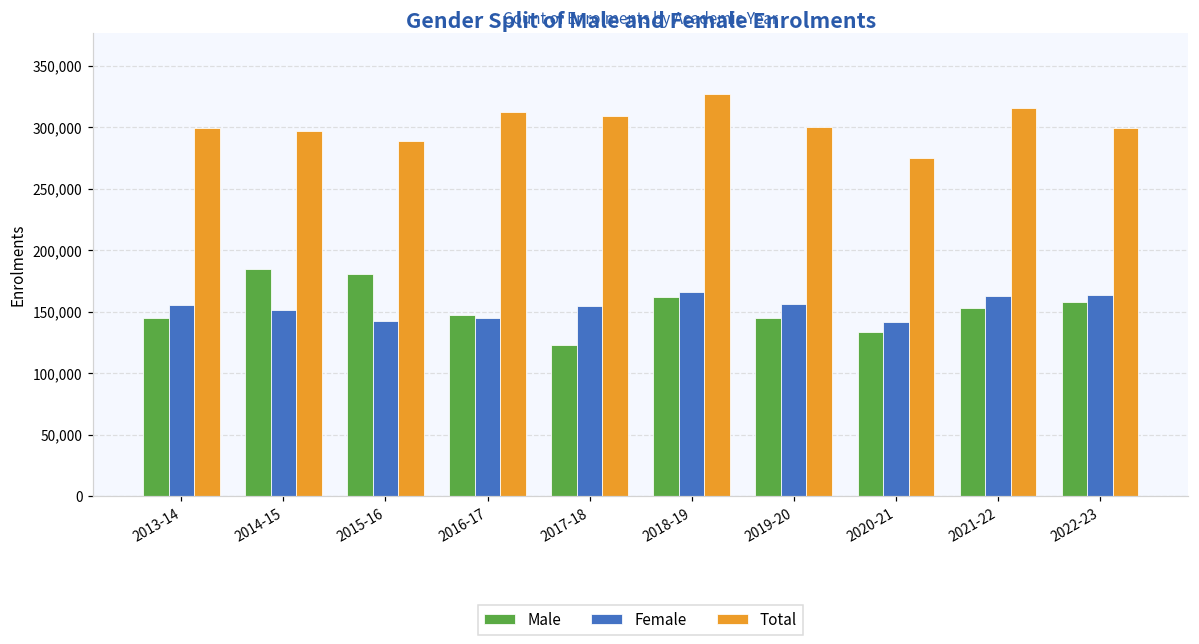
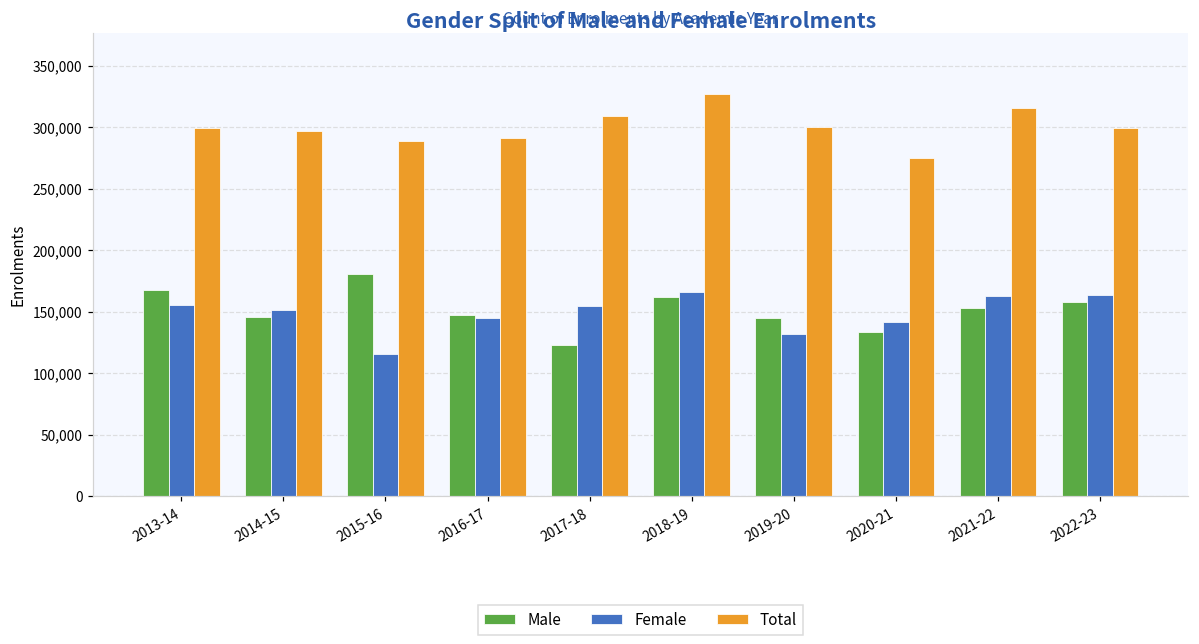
Male, 2013-14: 145,000 -> 167,000
Male, 2014-15: 184,000 -> 145,000
Female, 2015-16: 143,000 -> 115,000
Total, 2016-17: 312,000 -> 292,000
Female, 2019-20: 156,000 -> 131,000
